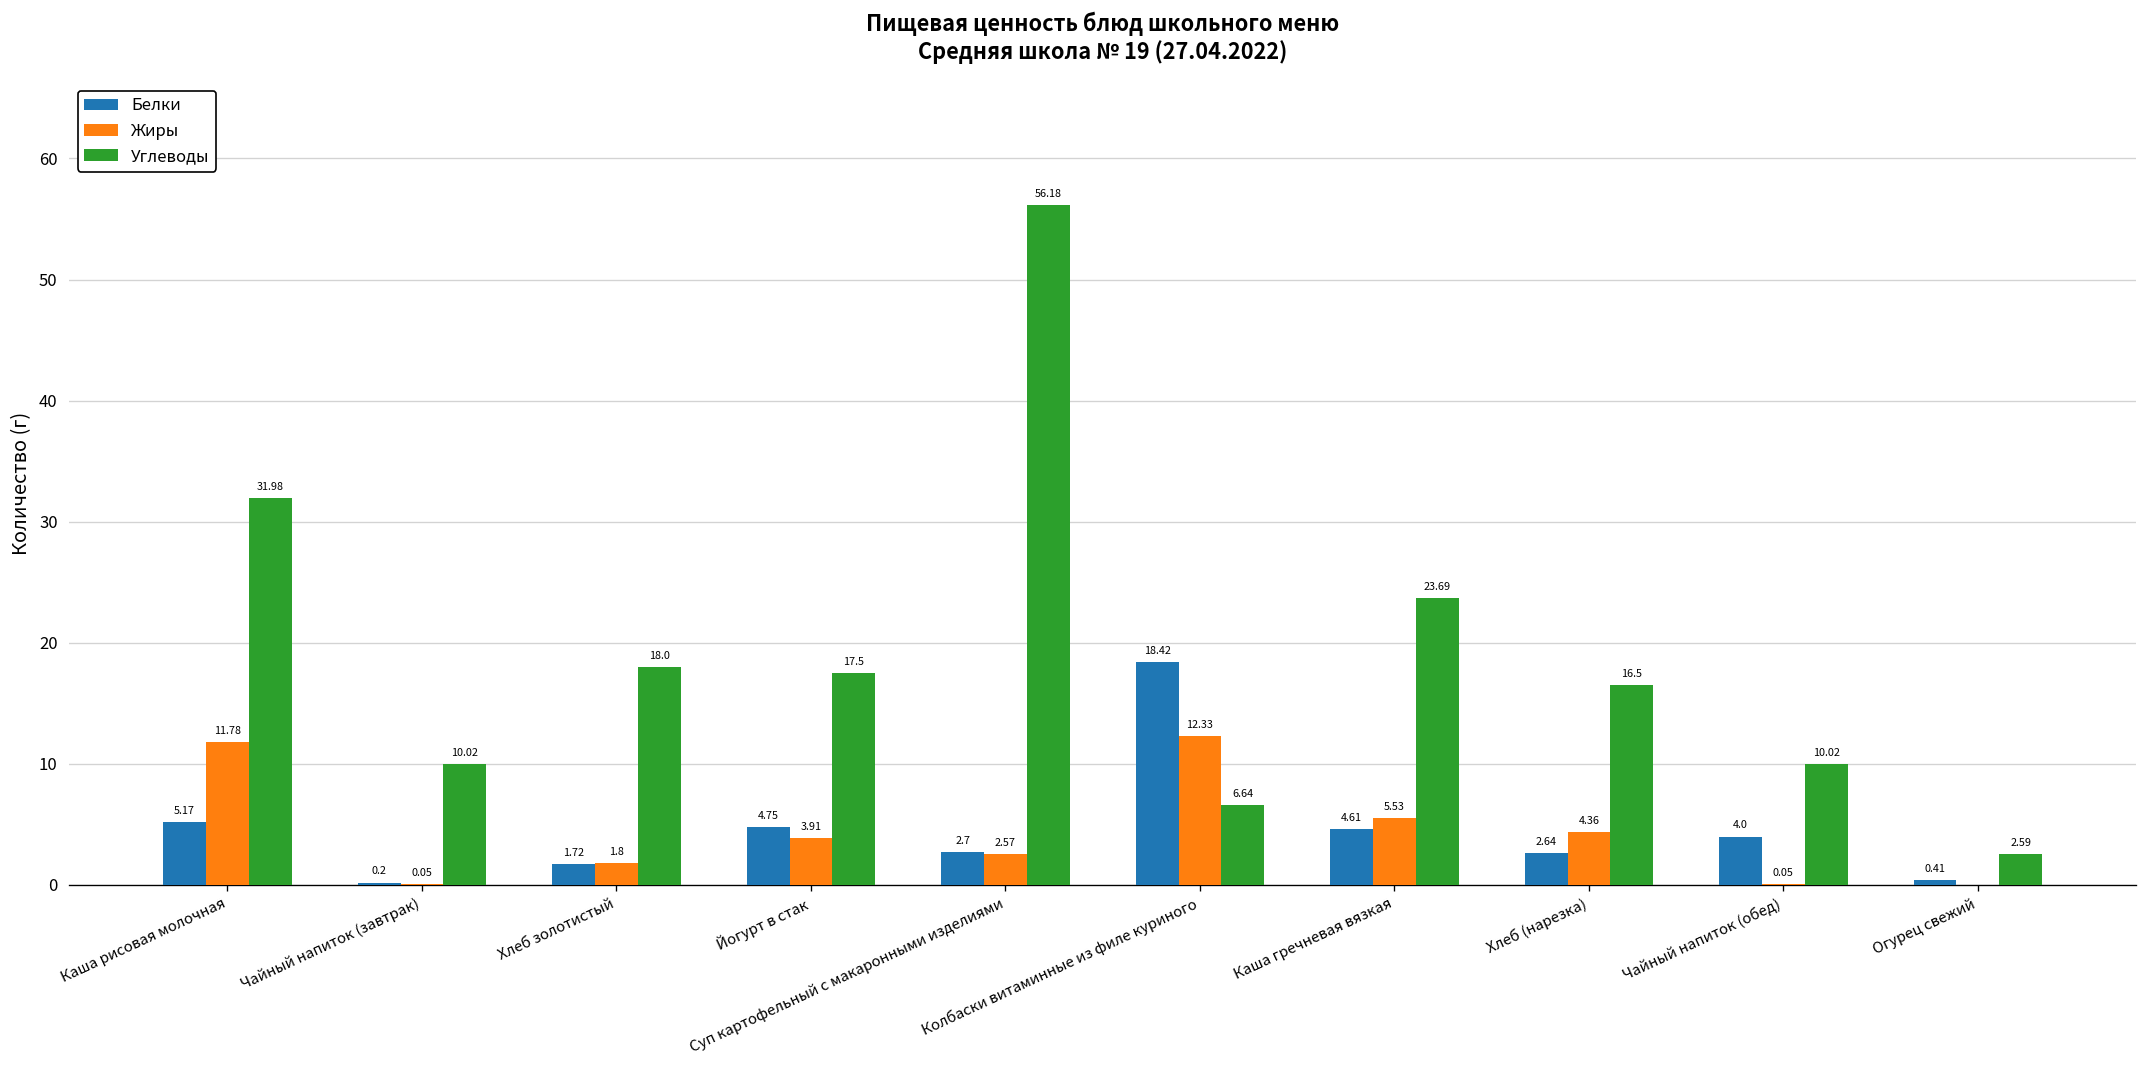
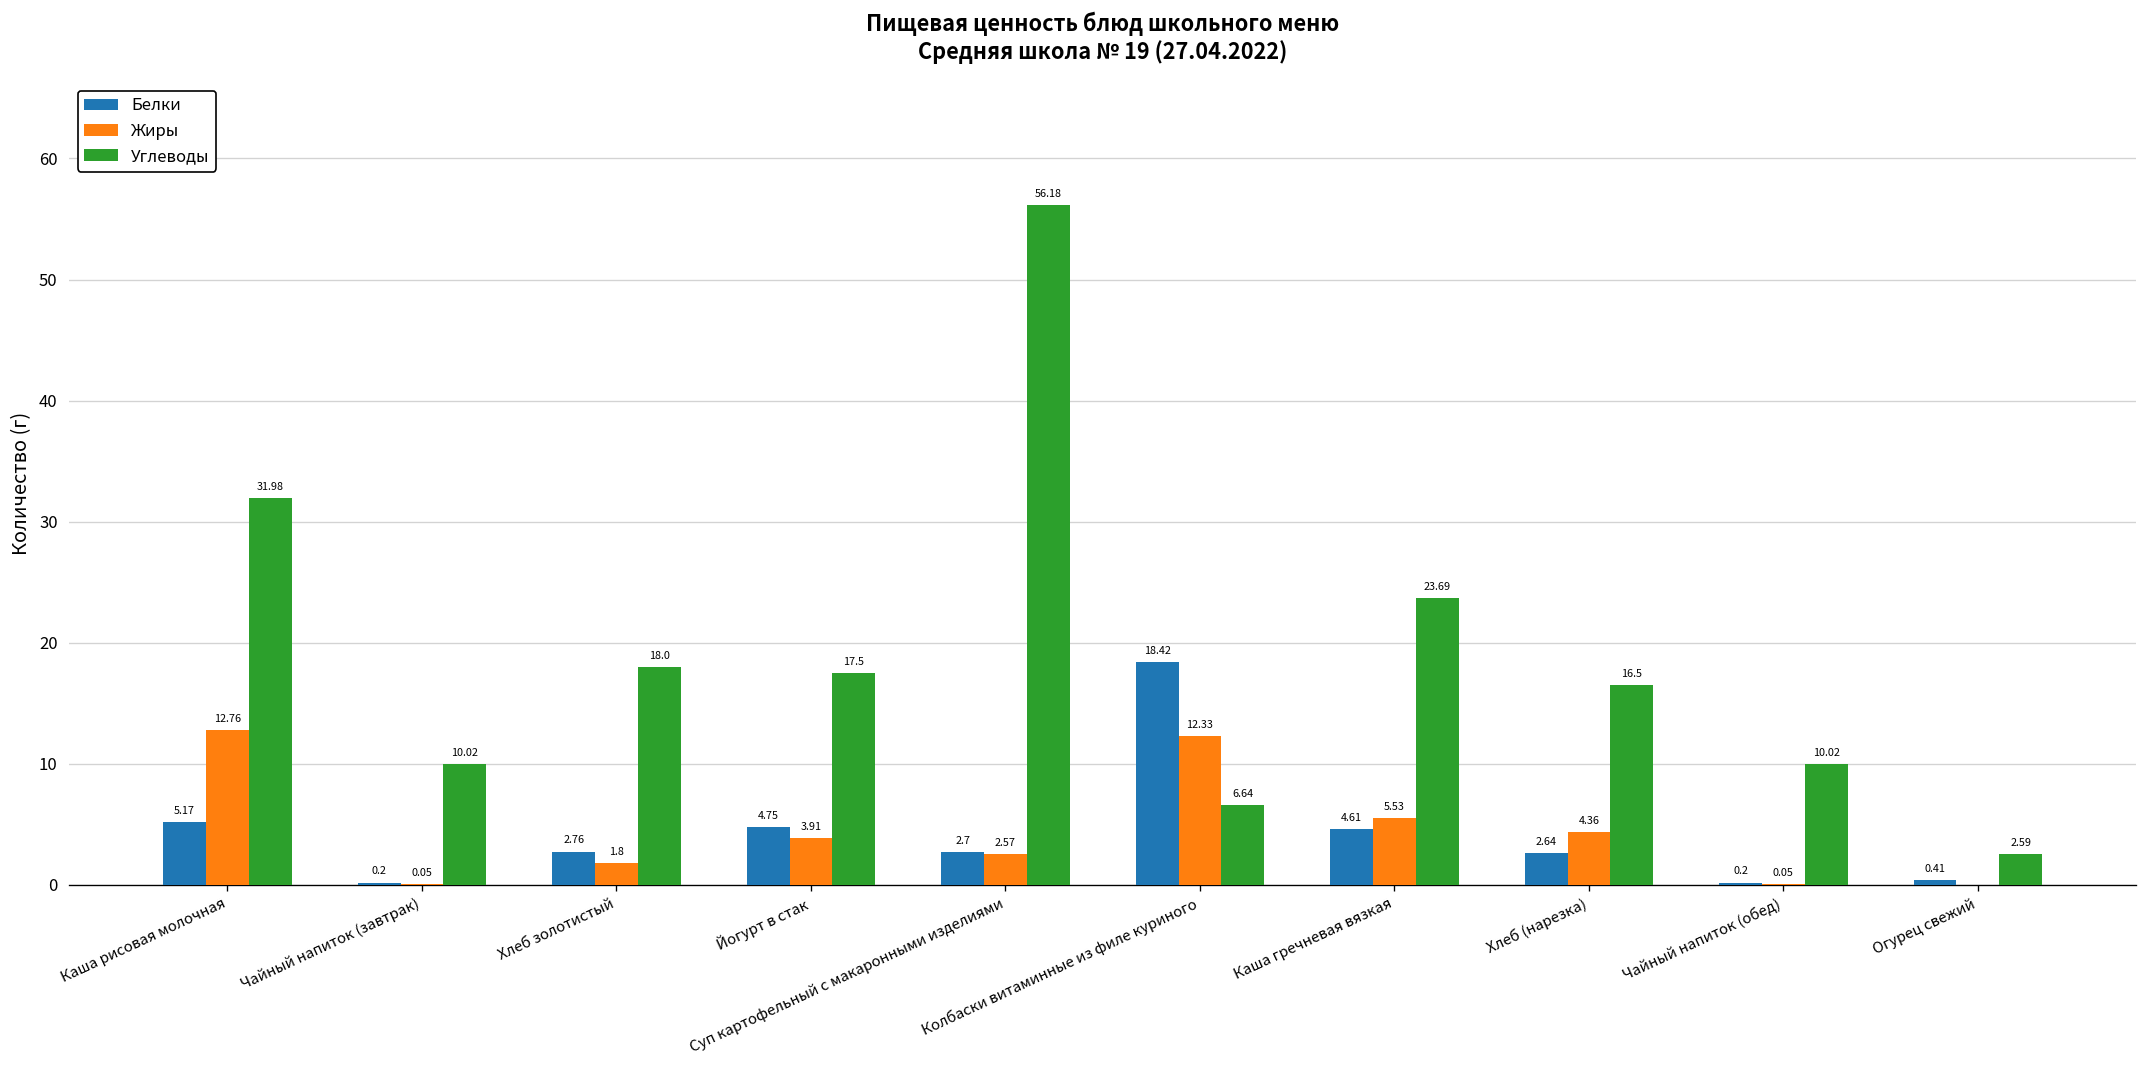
Жиры, Каша рисовая молочная: 11.78 -> 12.76
Белки, Хлеб золотистый: 1.72 -> 2.76
Белки, Чайный напиток (обед): 4.0 -> 0.2
